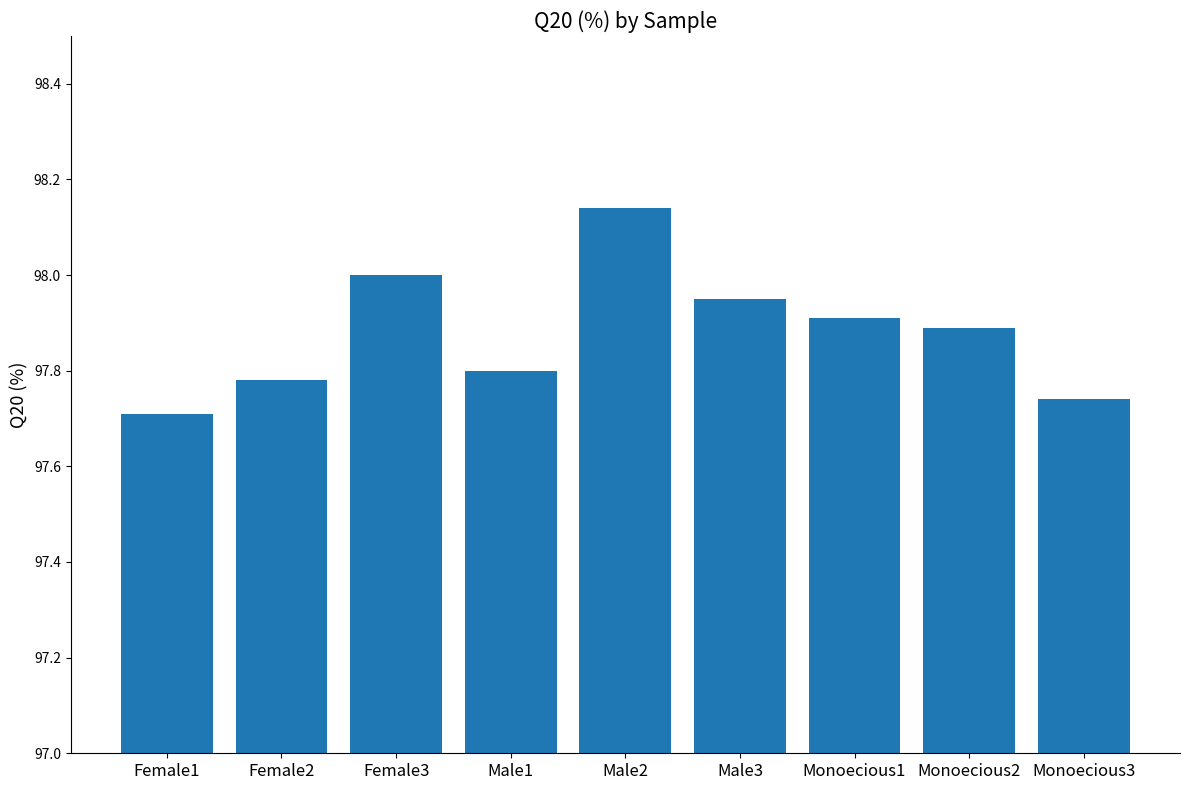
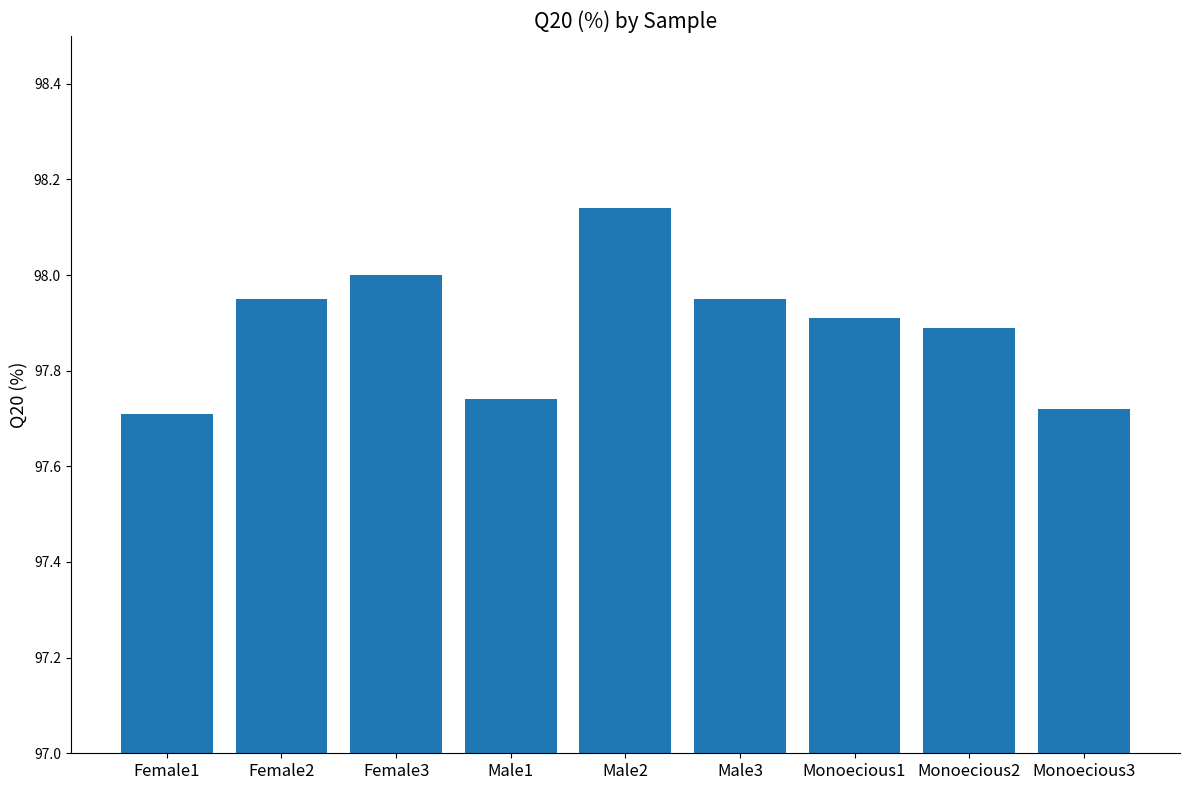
Female2: 97.78 -> 97.95
Male1: 97.80 -> 97.74
Monoecious3: 97.74 -> 97.72
